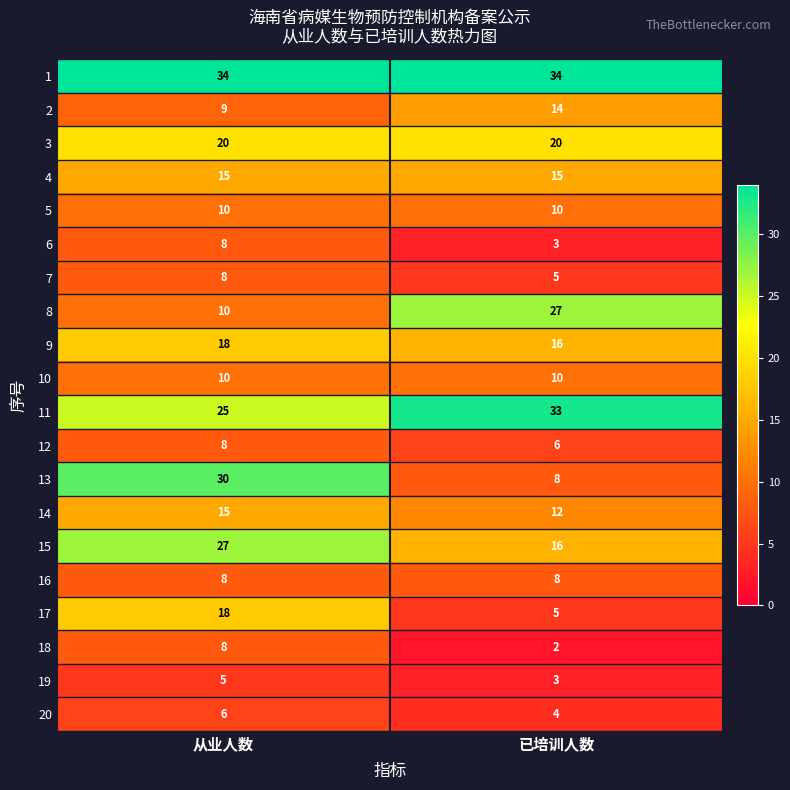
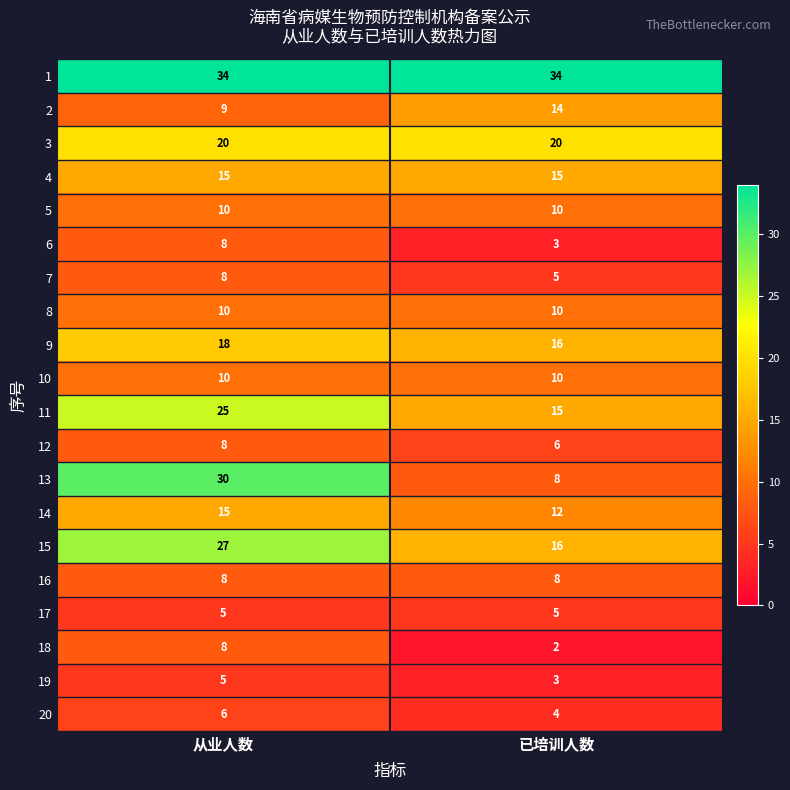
8, 已培训人数: 27 -> 10
11, 已培训人数: 33 -> 15
17, 从业人数: 18 -> 5
